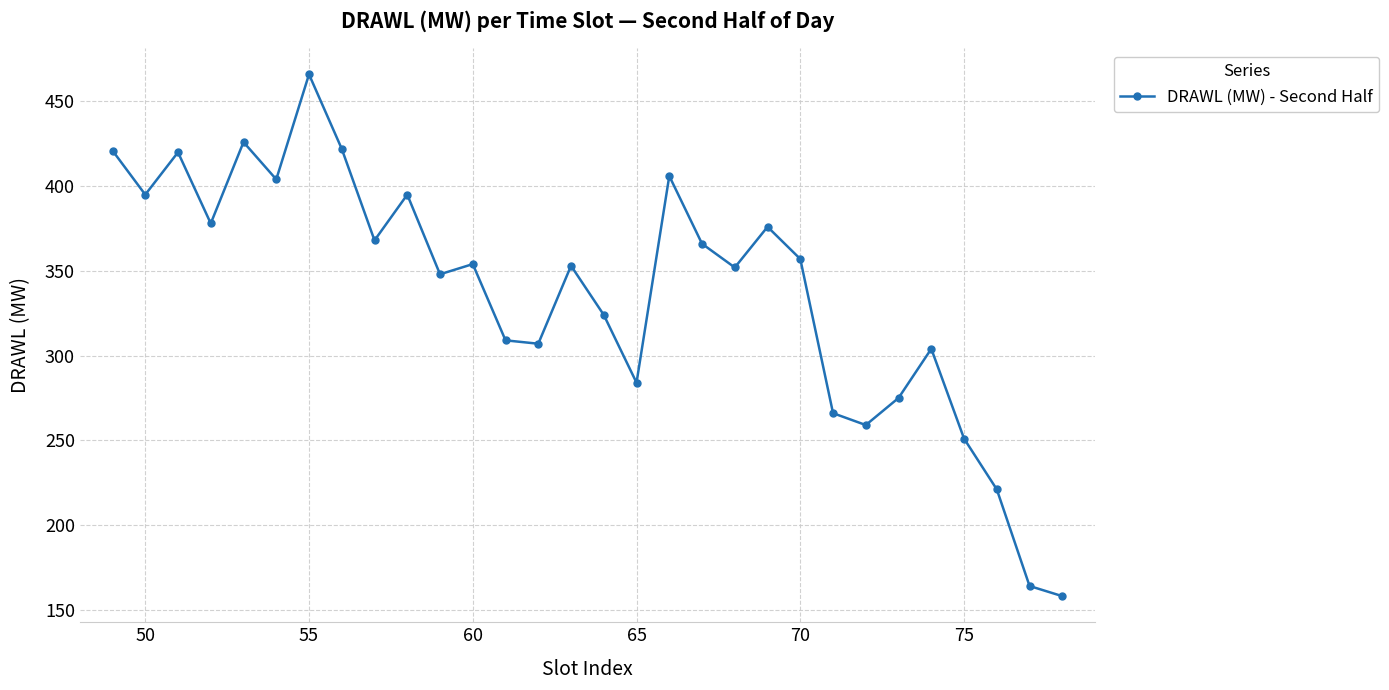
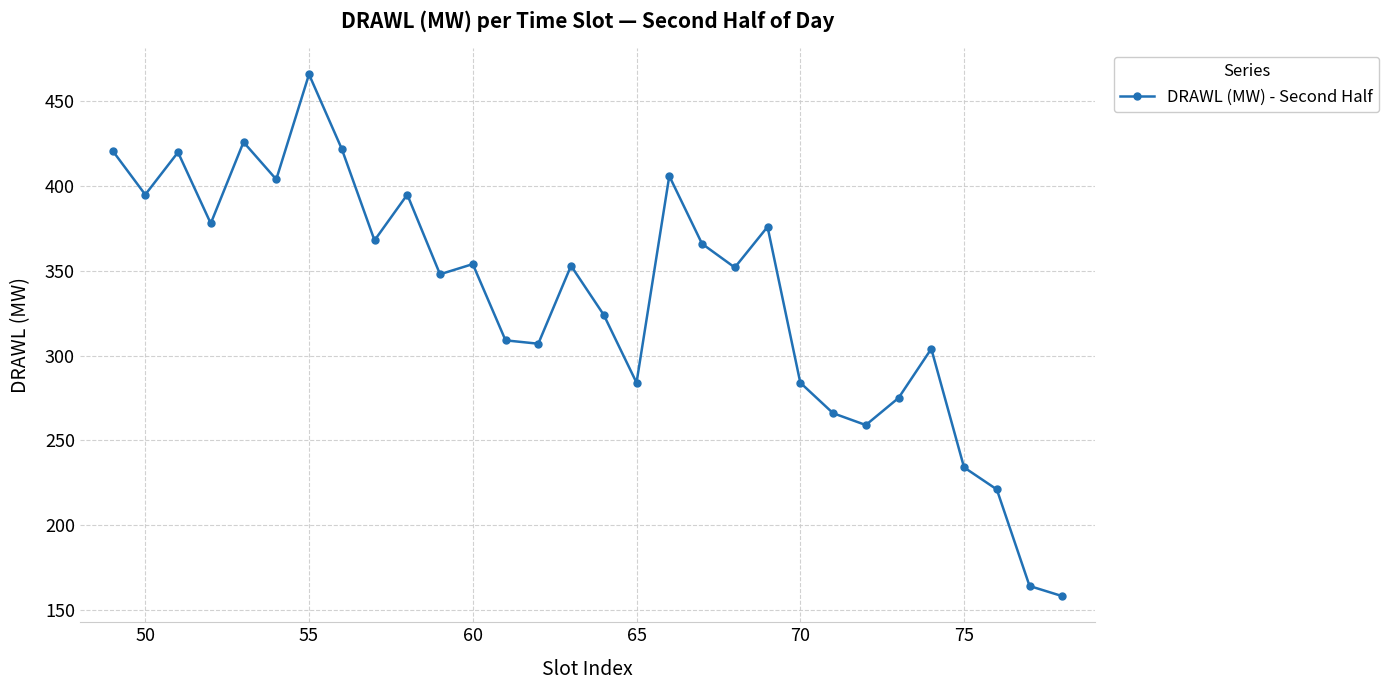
70: 357 -> 284
75: 251 -> 234
